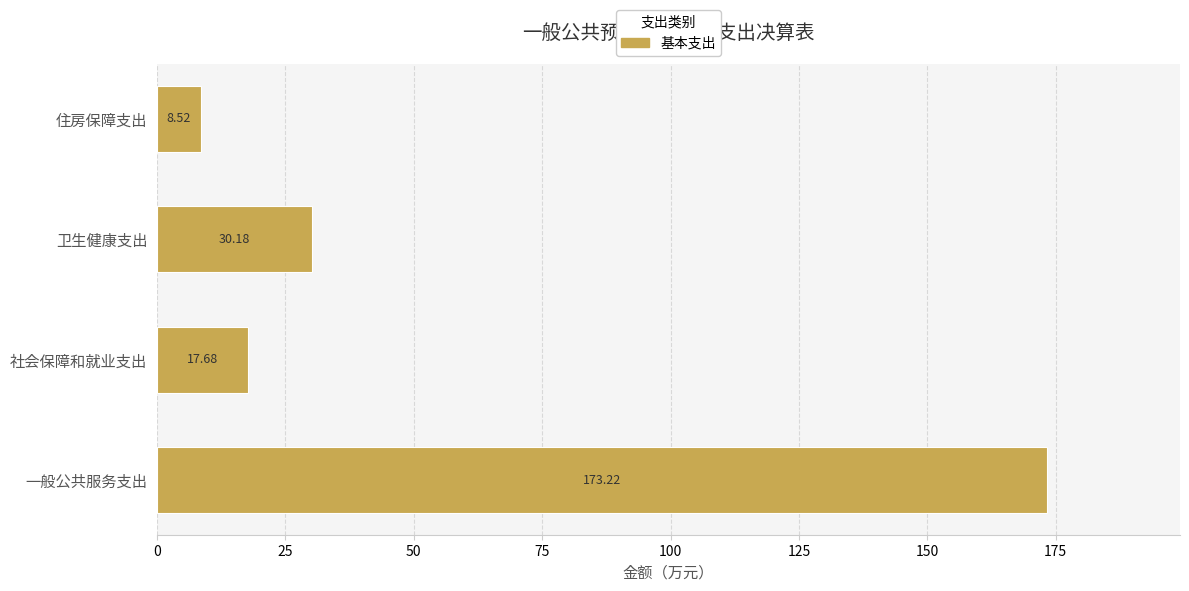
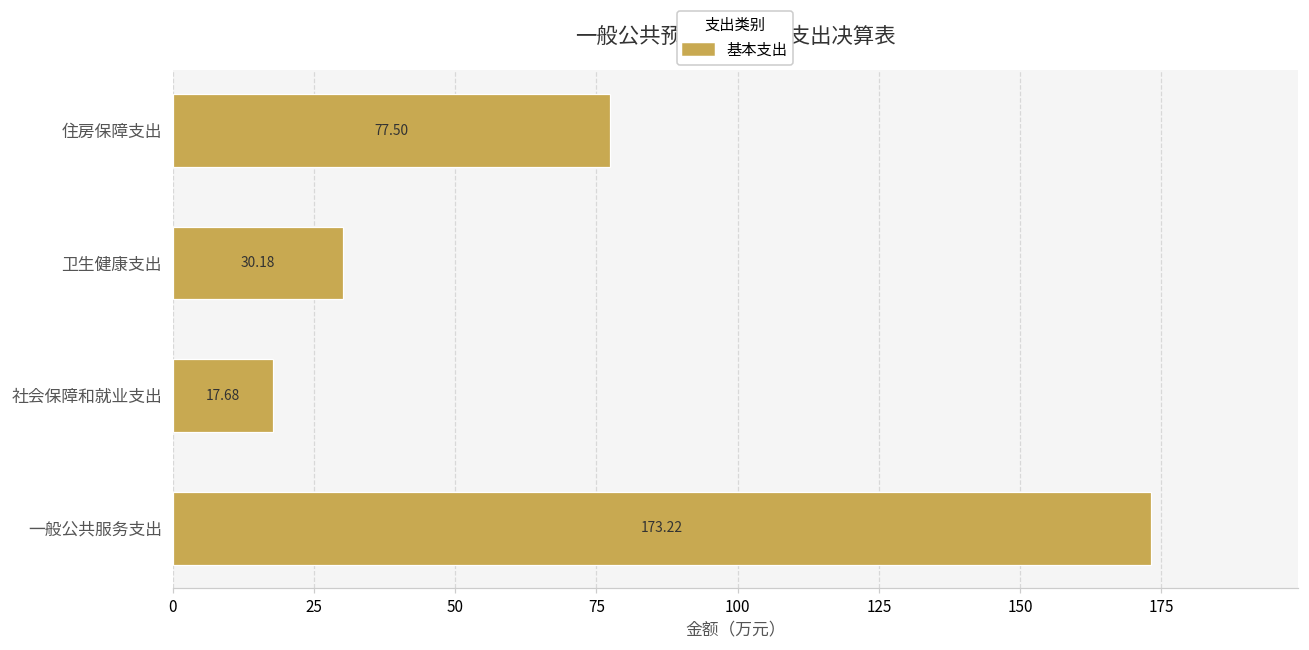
住房保障支出: 8.52 -> 77.50
